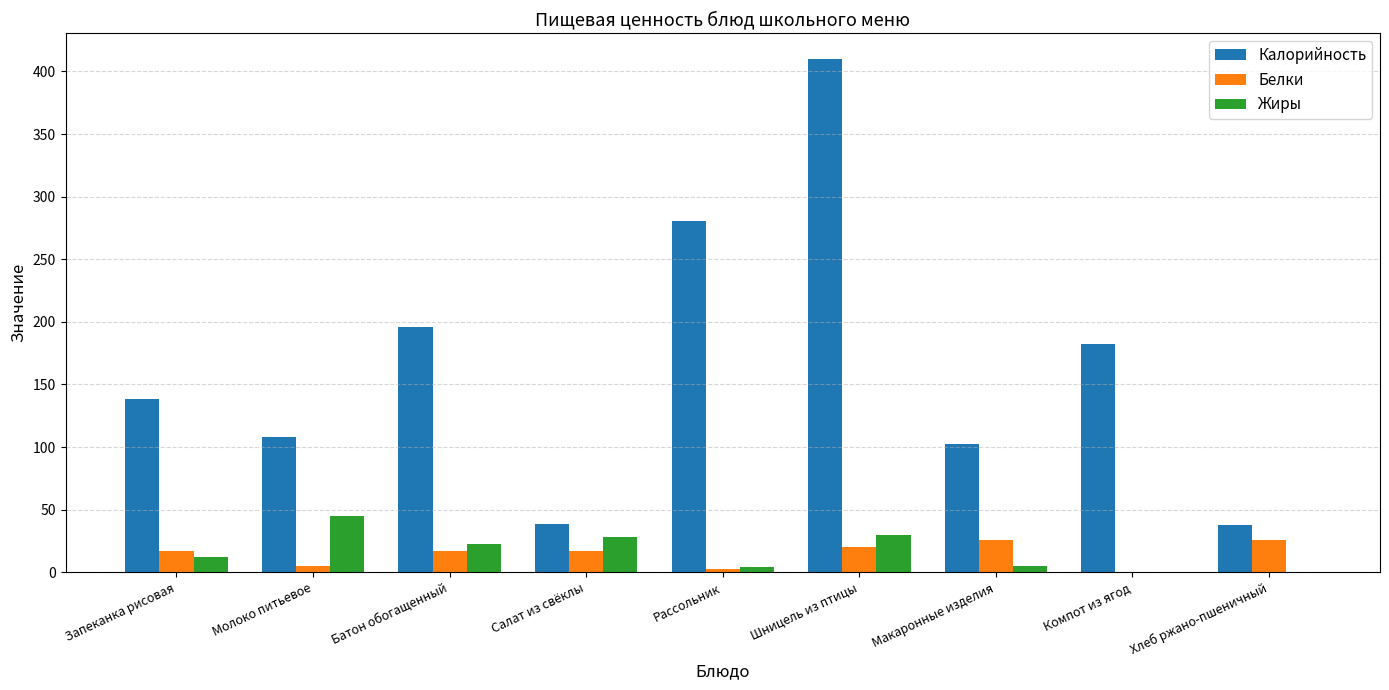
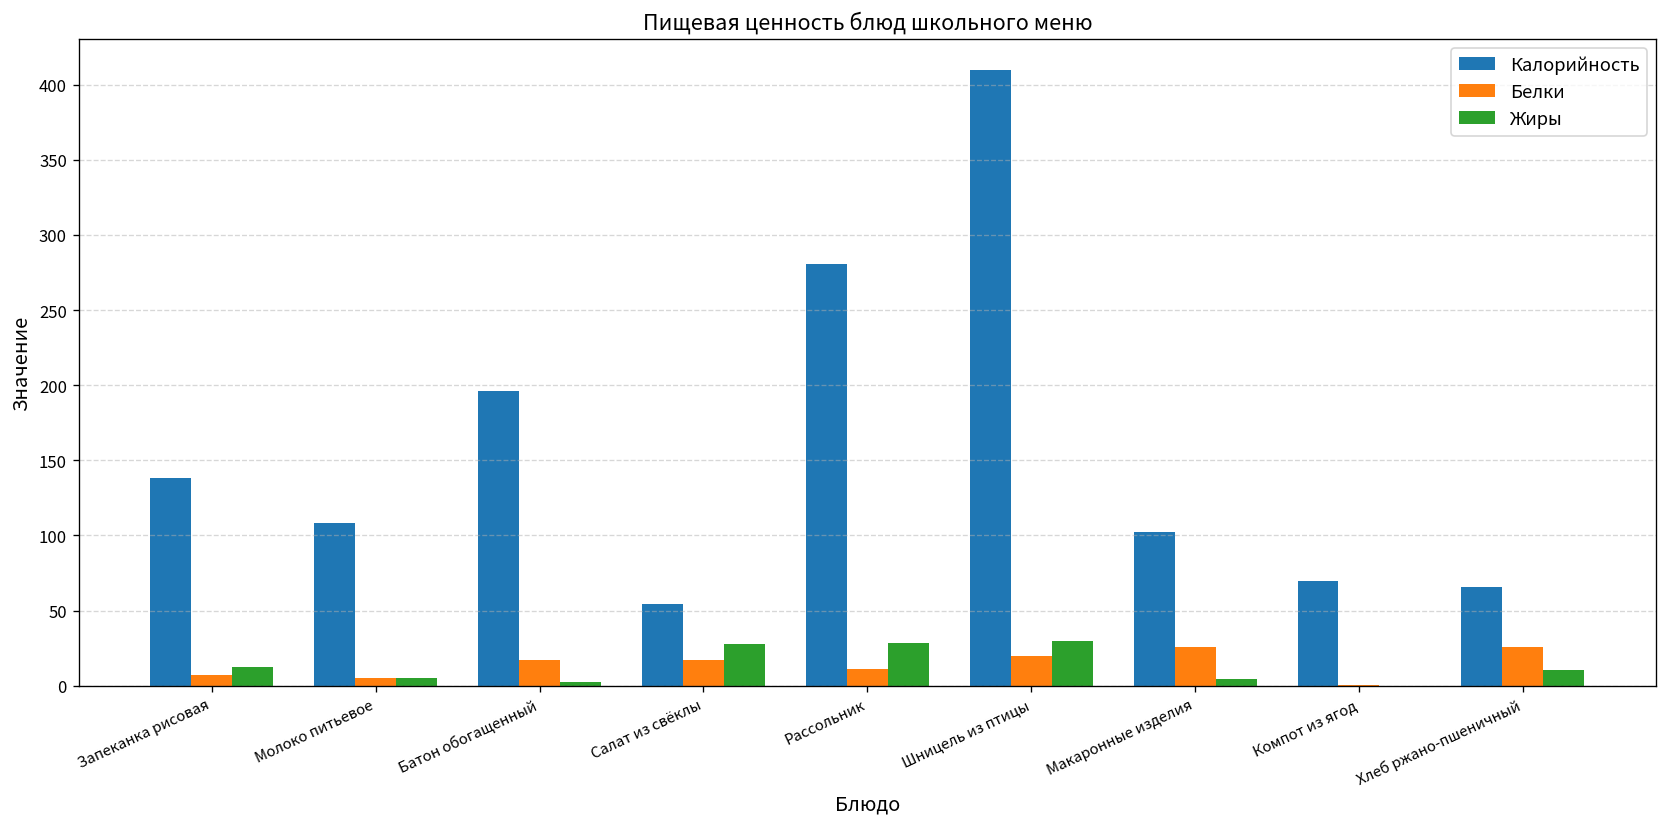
Белки, Запеканка рисовая: 17 -> 7
Жиры, Молоко питьевое: 45 -> 5
Жиры, Батон обогащенный: 23 -> 2
Калорийность, Салат из свёклы: 38 -> 54
Белки, Рассольник: 2 -> 11
Жиры, Рассольник: 4 -> 29
Калорийность, Компот из ягод: 182 -> 69
Калорийность, Хлеб ржано-пшеничный: 38 -> 66
Жиры, Хлеб ржано-пшеничный: 0 -> 11
